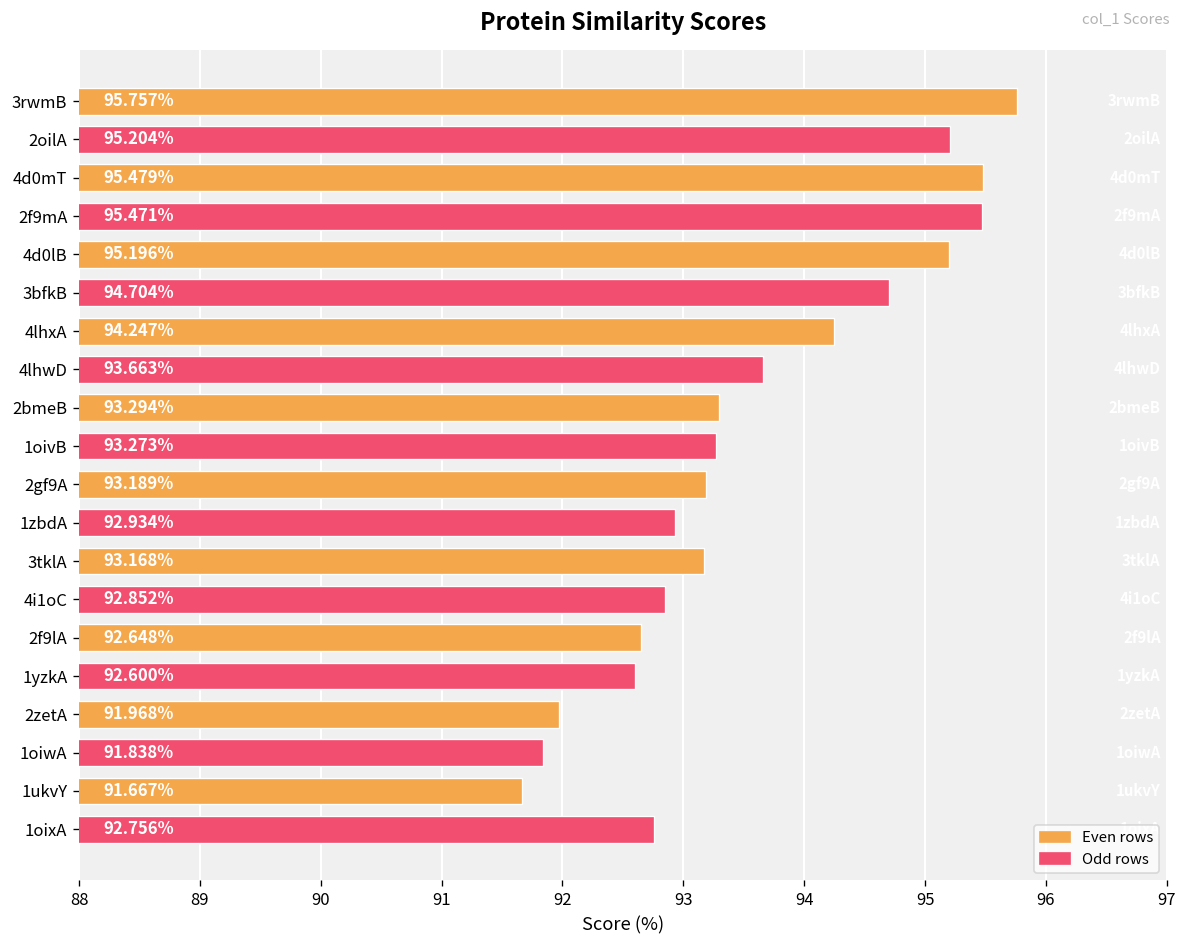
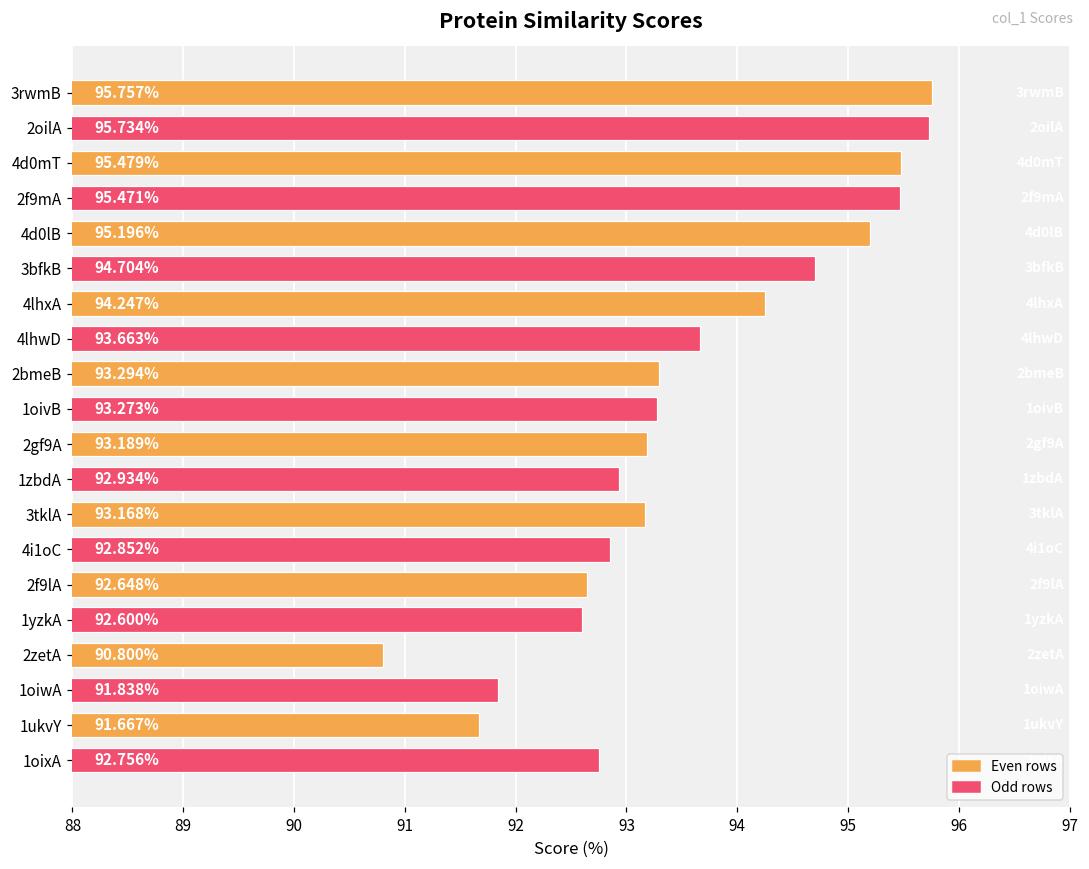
2oilA: 95.204% -> 95.734%
2zetA: 91.968% -> 90.800%
